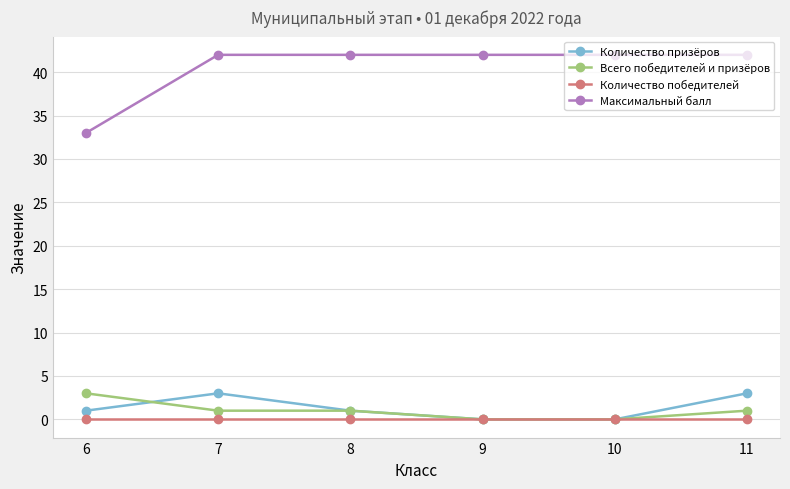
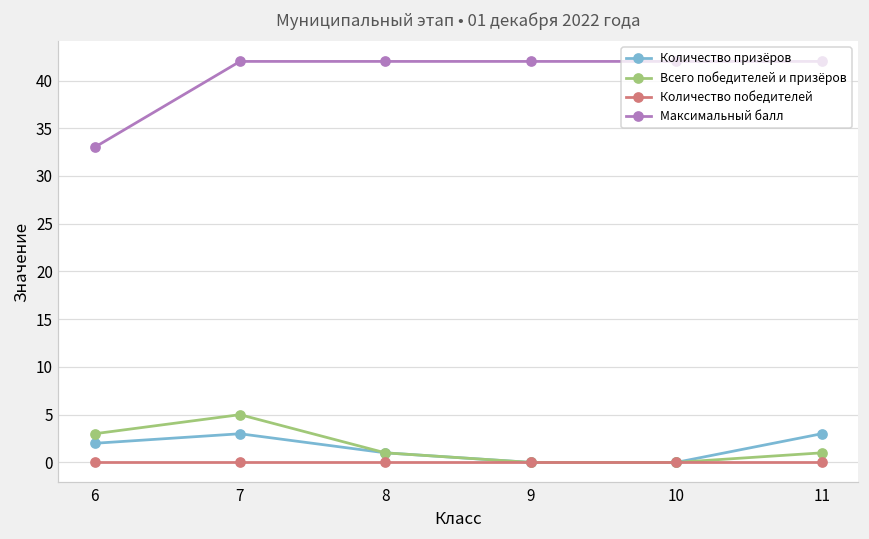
Количество призёров, 6: 1 -> 2
Всего победителей и призёров, 7: 1 -> 5
